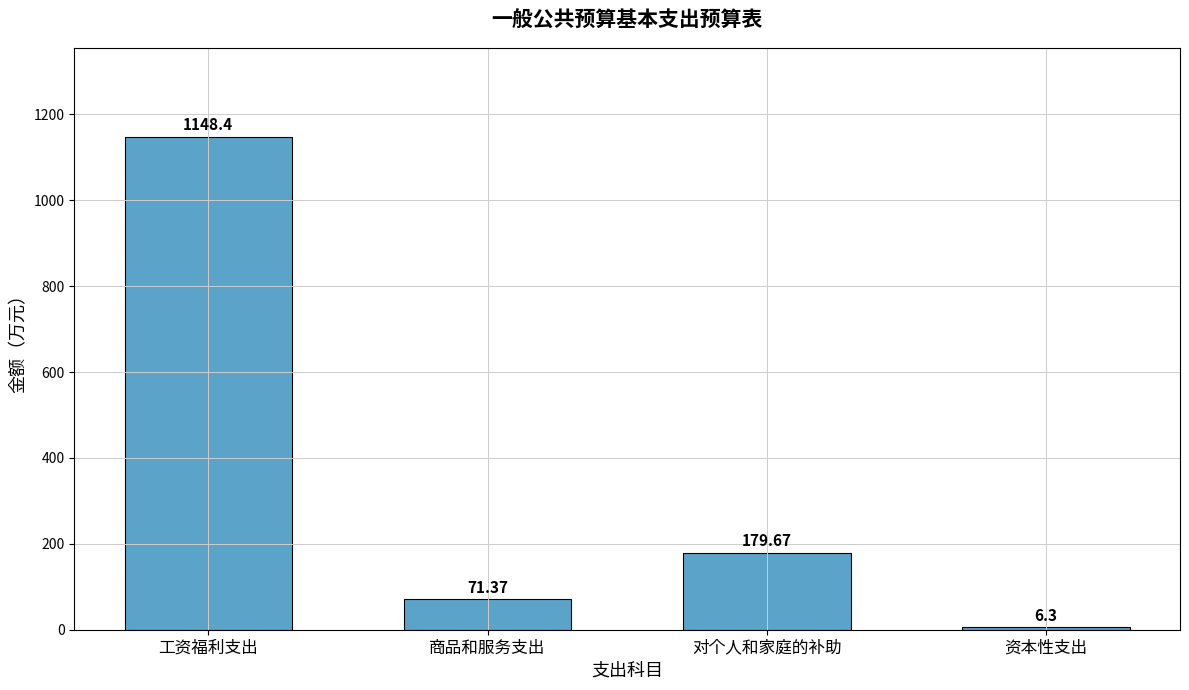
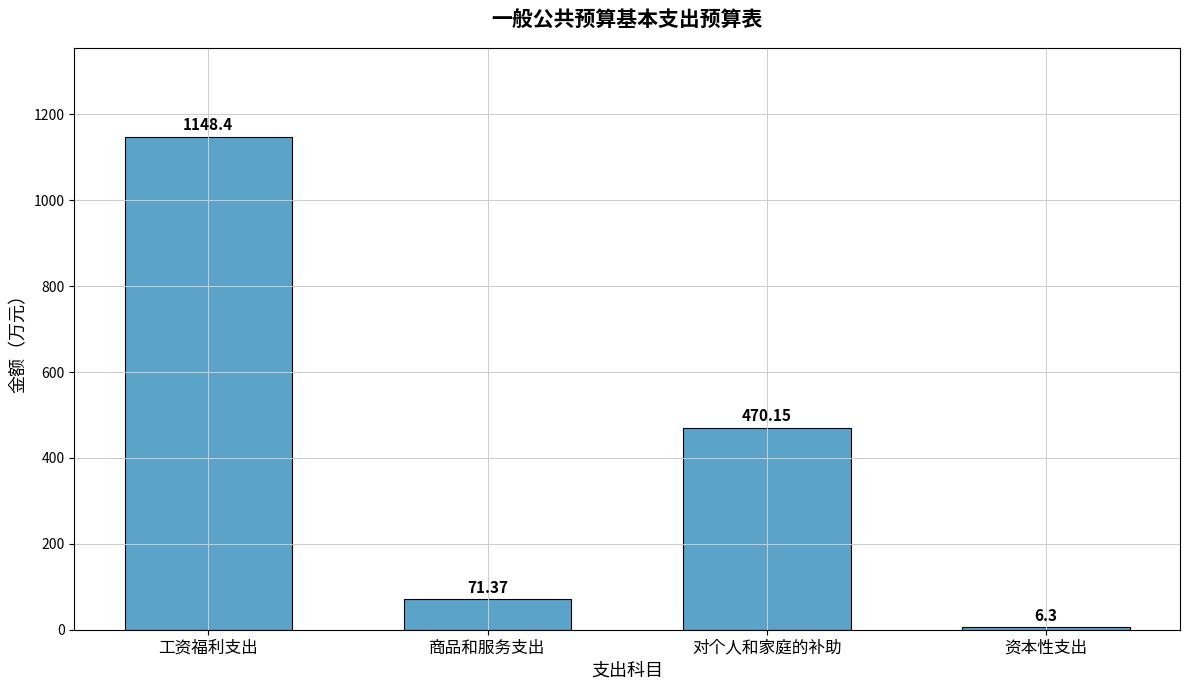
对个人和家庭的补助: 179.67 -> 470.15
